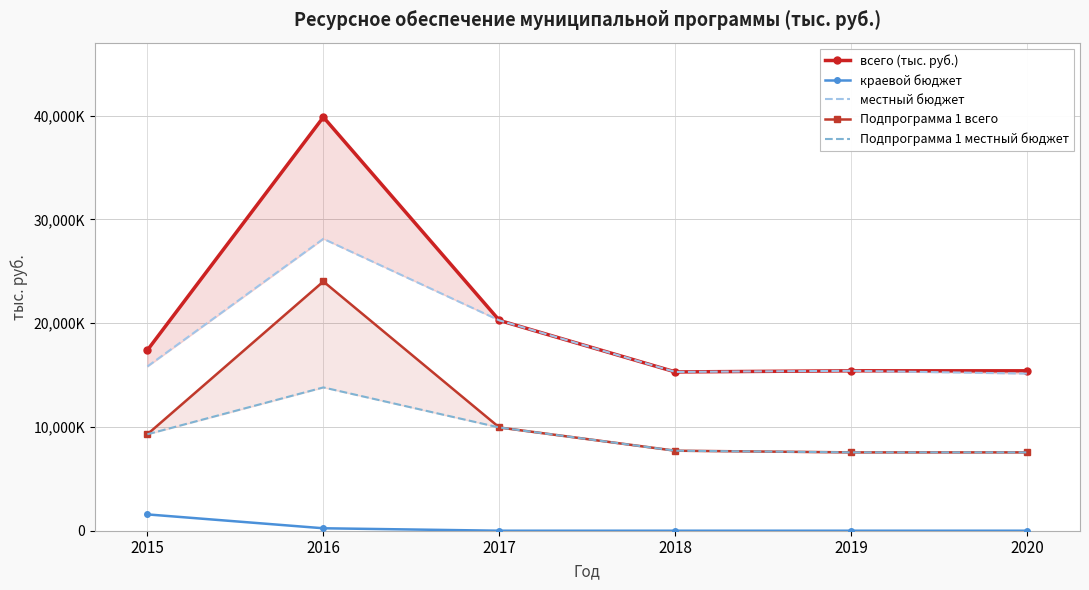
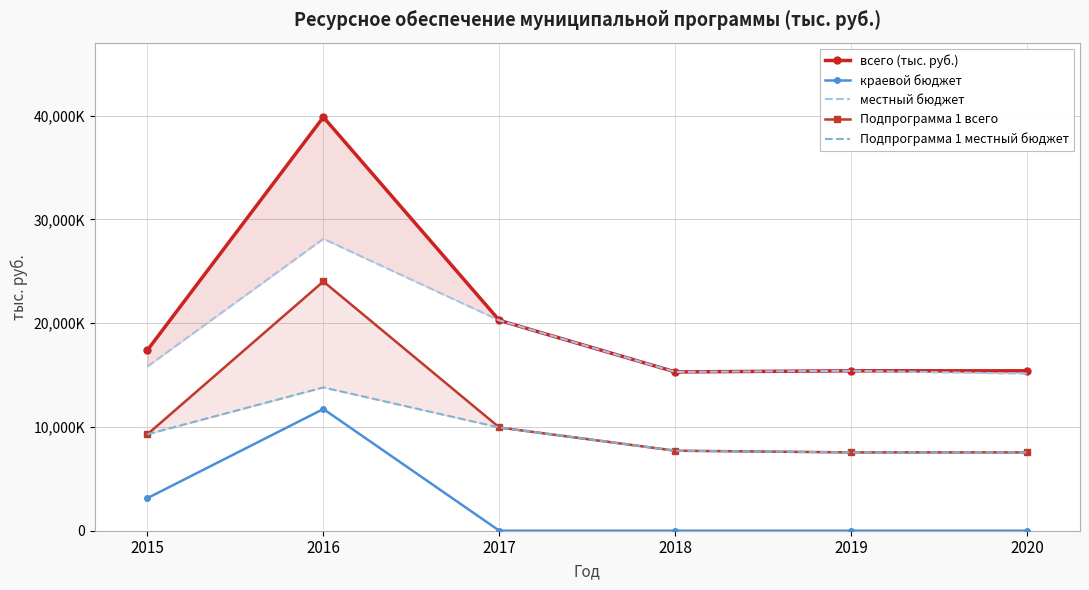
краевой бюджет, 2015: 1,600,000 -> 3,100,000
краевой бюджет, 2016: 200,000 -> 11,700,000
